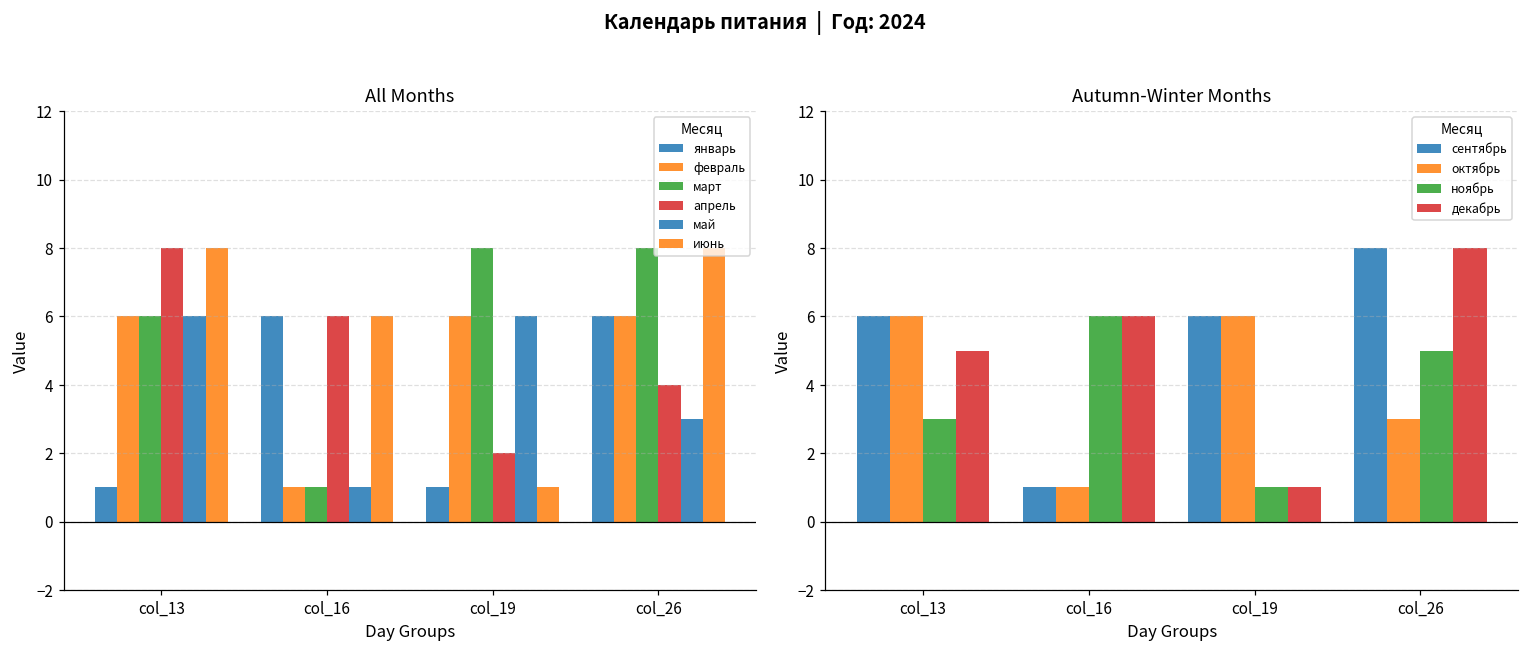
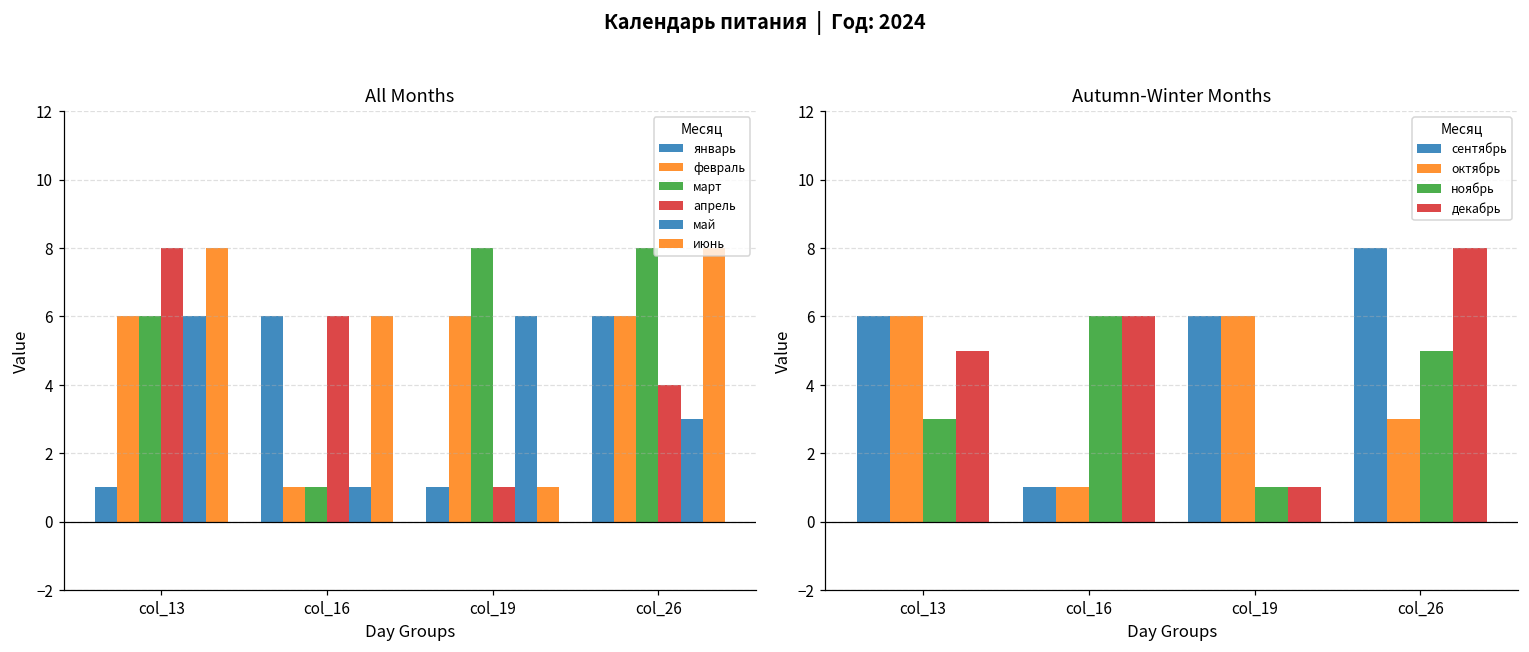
All Months, апрель, col_19: 2 -> 1
